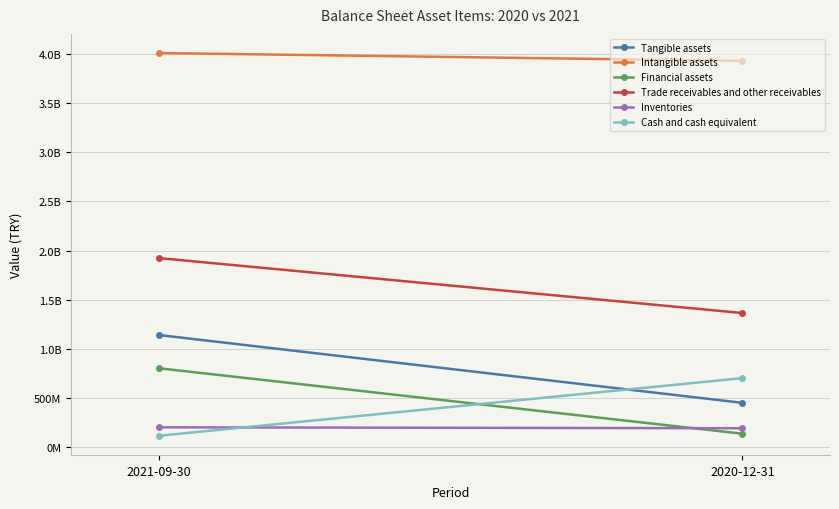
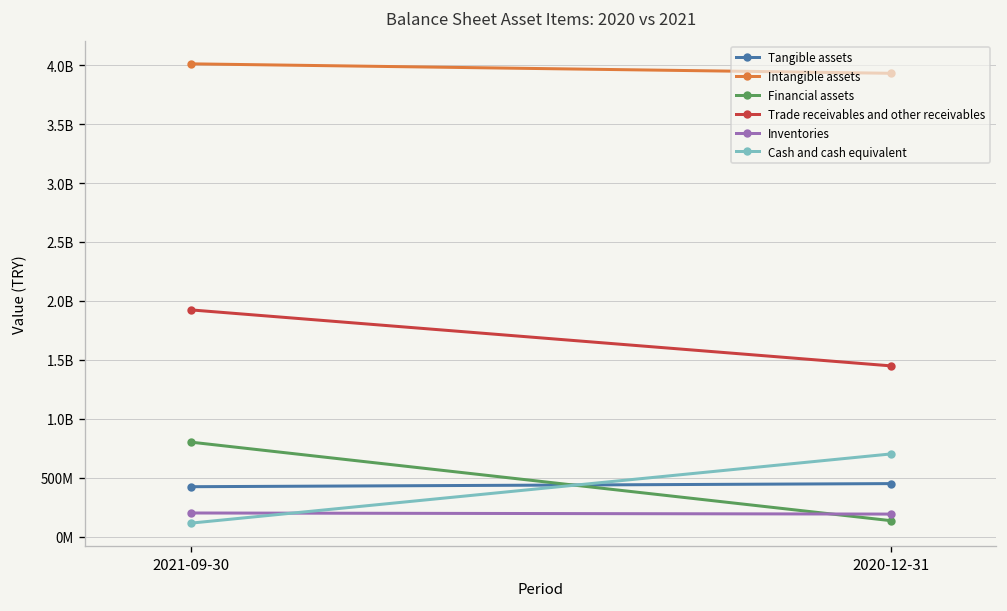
Tangible assets, 2021-09-30: 1100000000 -> 400000000
Trade receivables and other receivables, 2020-12-31: 1360000000 -> 1450000000
